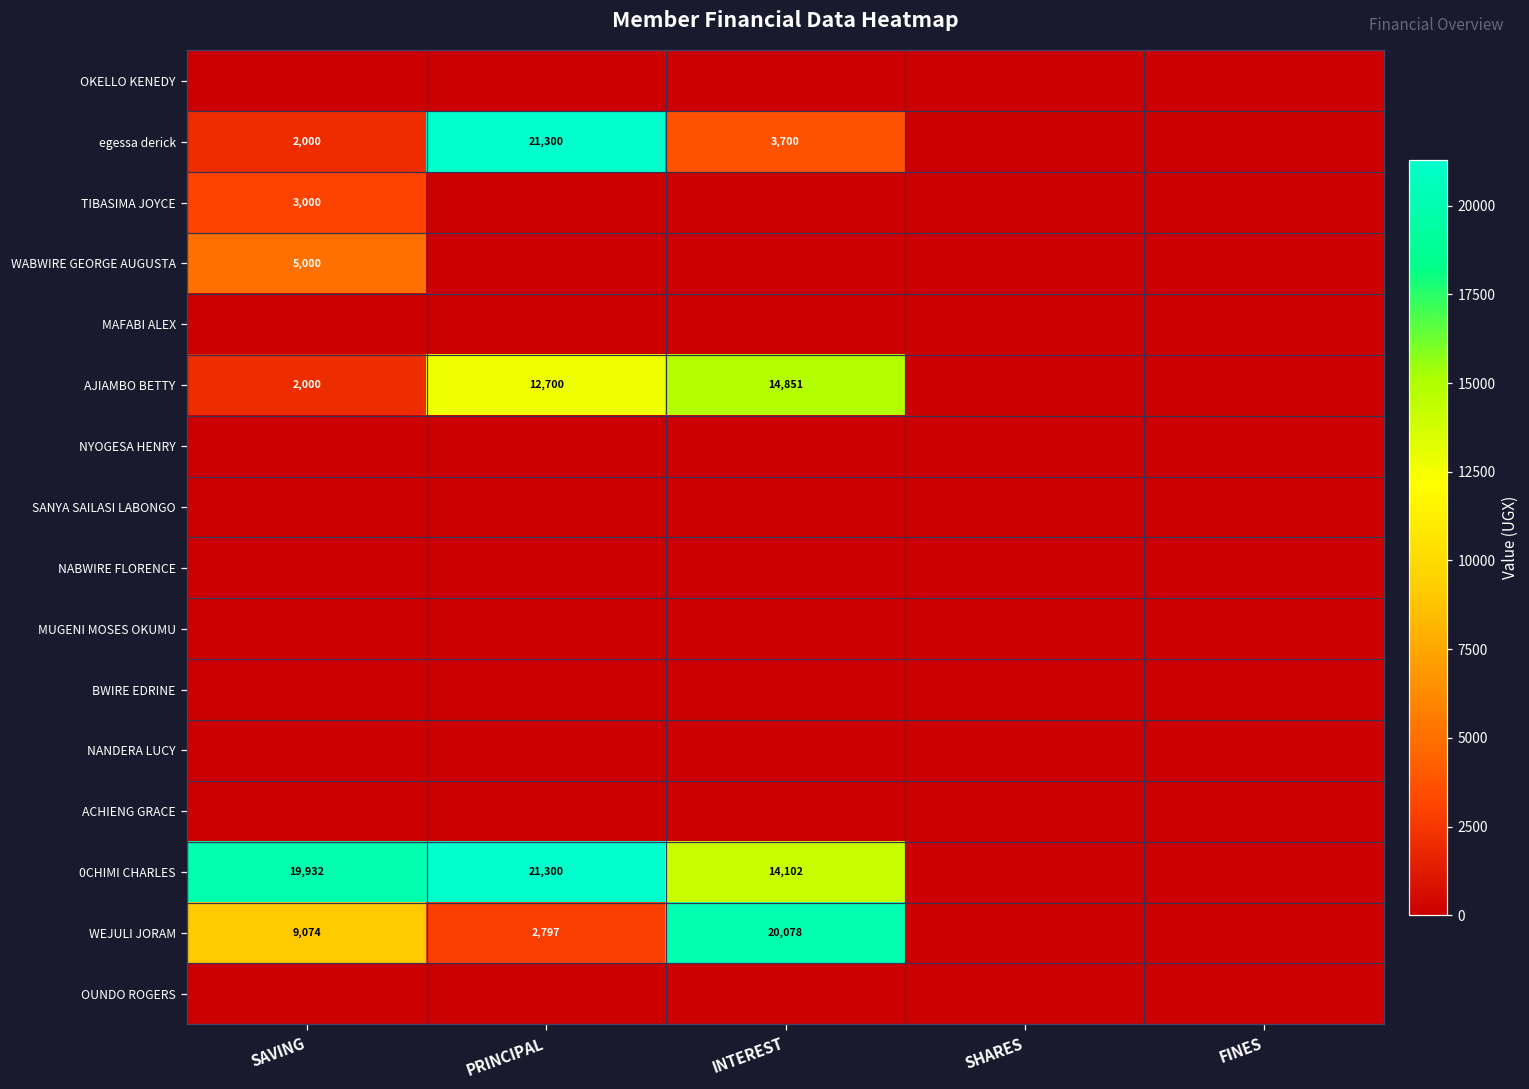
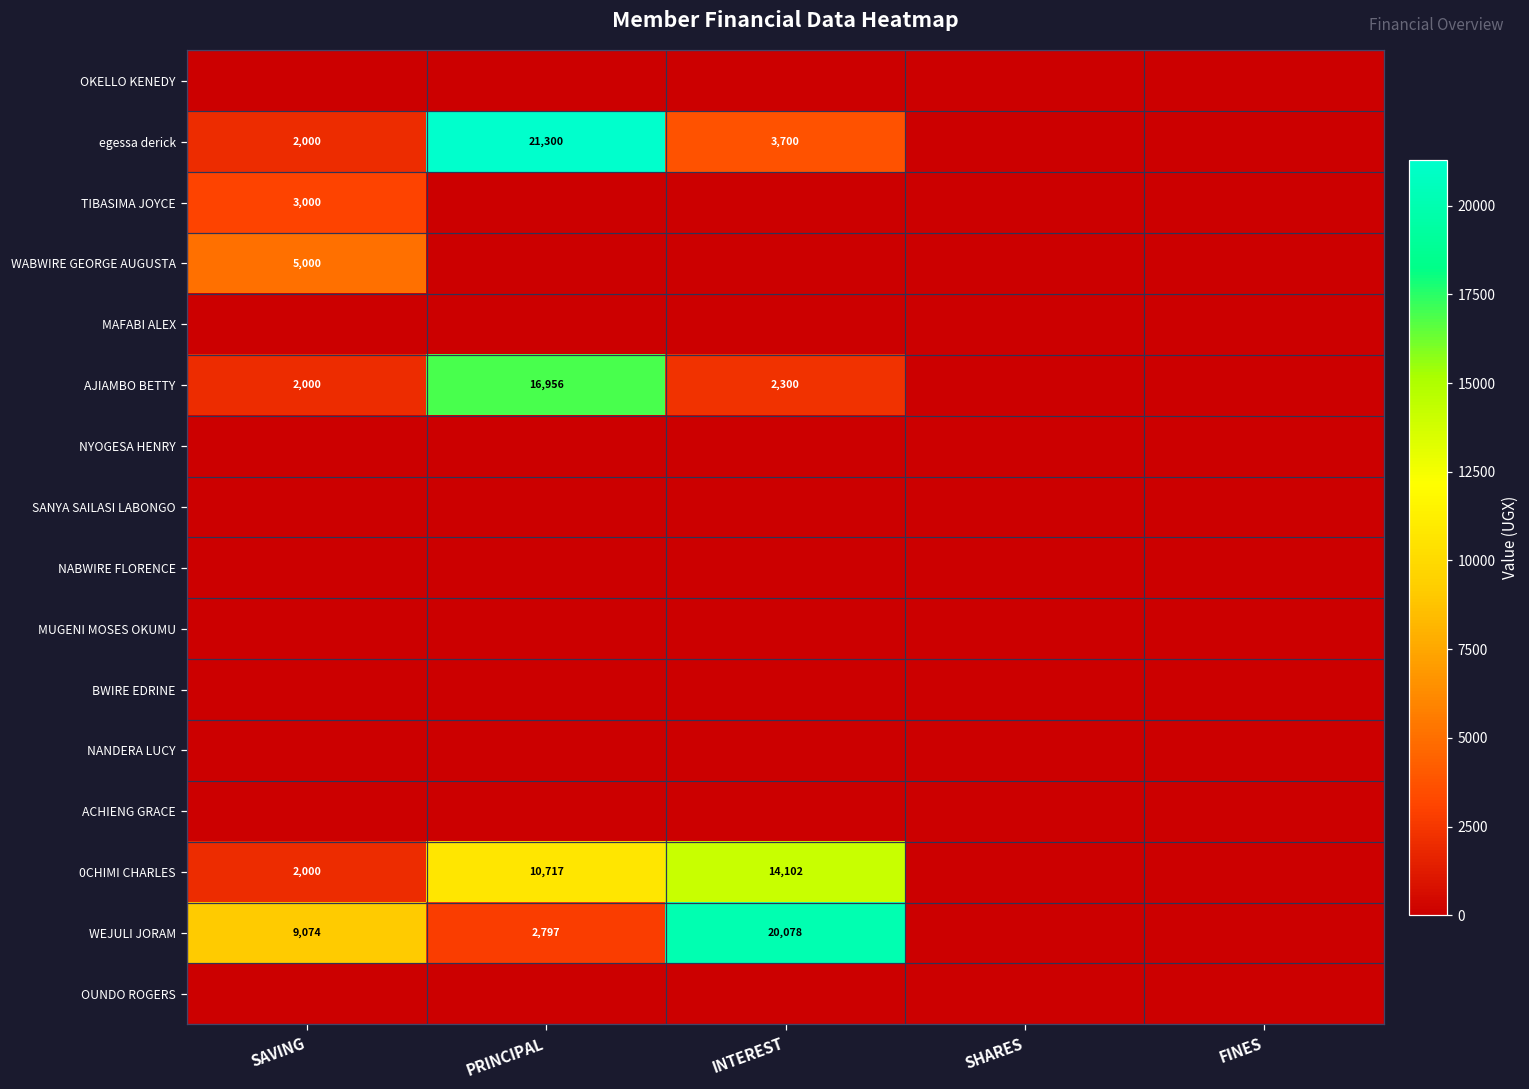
AJIAMBO BETTY, PRINCIPAL: 12,700 -> 16,956
AJIAMBO BETTY, INTEREST: 14,851 -> 2,300
0CHIMI CHARLES, SAVING: 19,932 -> 2,000
0CHIMI CHARLES, PRINCIPAL: 21,300 -> 10,717
